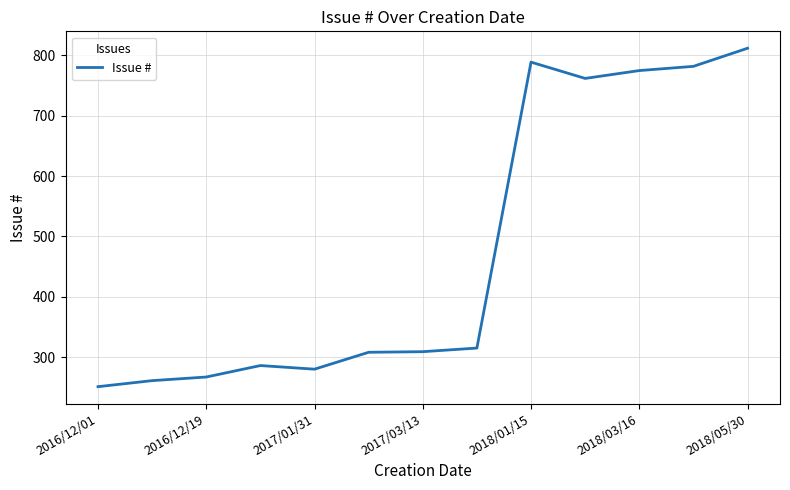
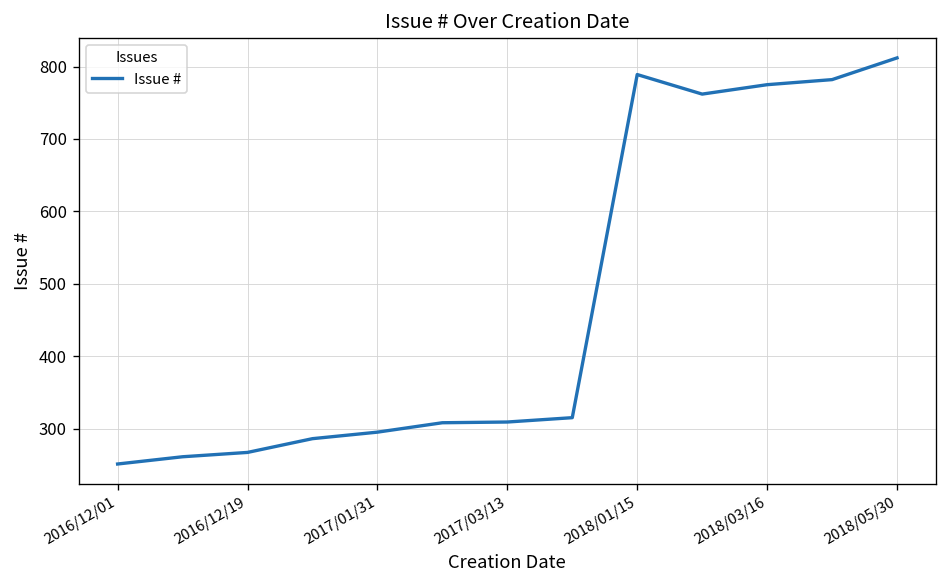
2017/01/31: 280 -> 300
